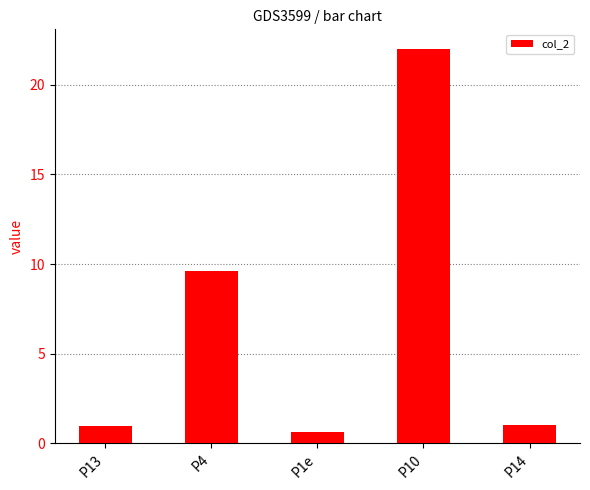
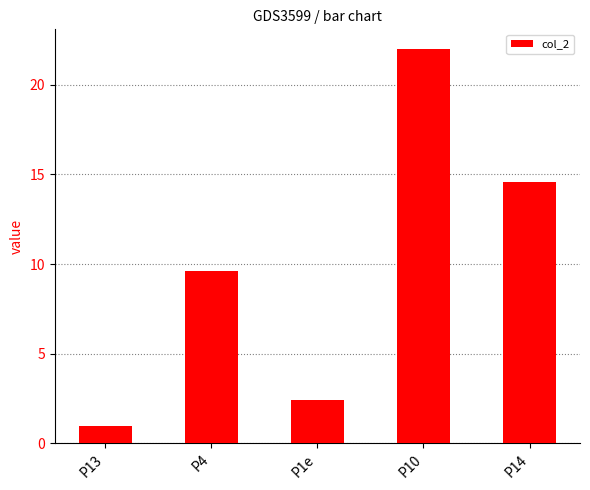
P1e: 0.6 -> 2.4
P14: 1.0 -> 14.6
